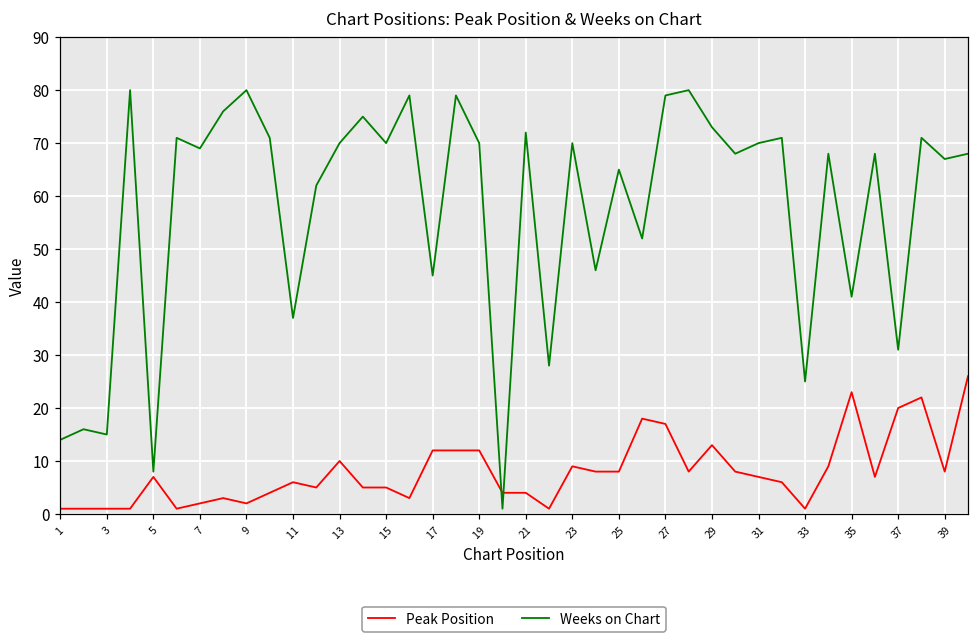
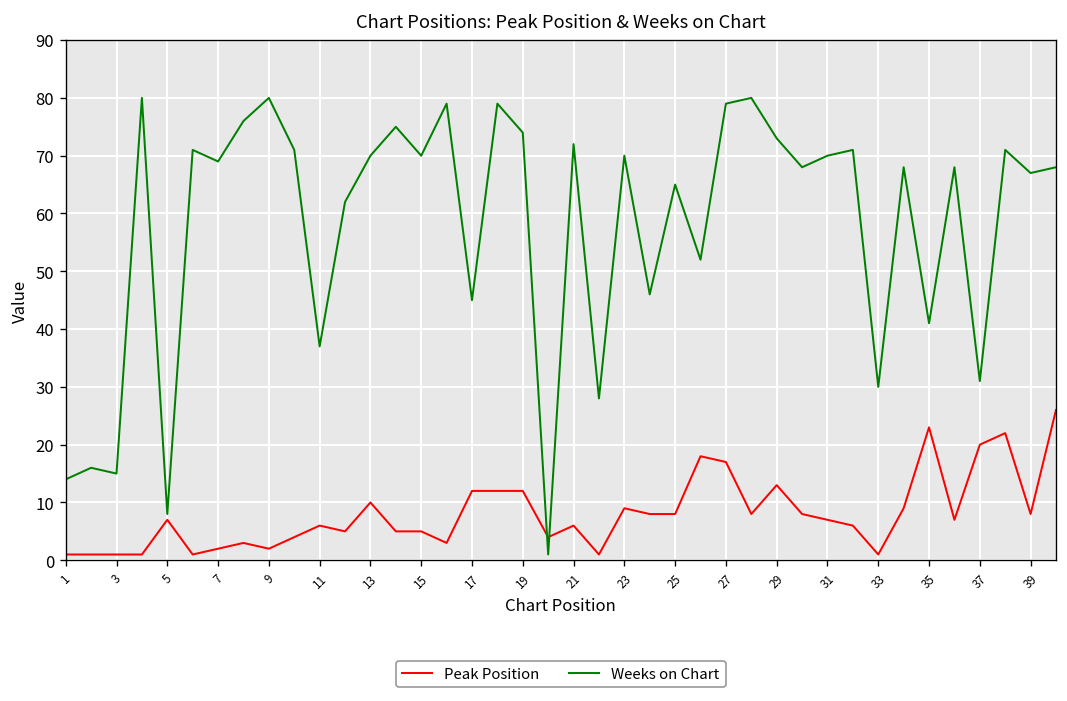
Weeks on Chart, 19: 70 -> 74
Peak Position, 21: 4 -> 6
Weeks on Chart, 33: 25 -> 30
